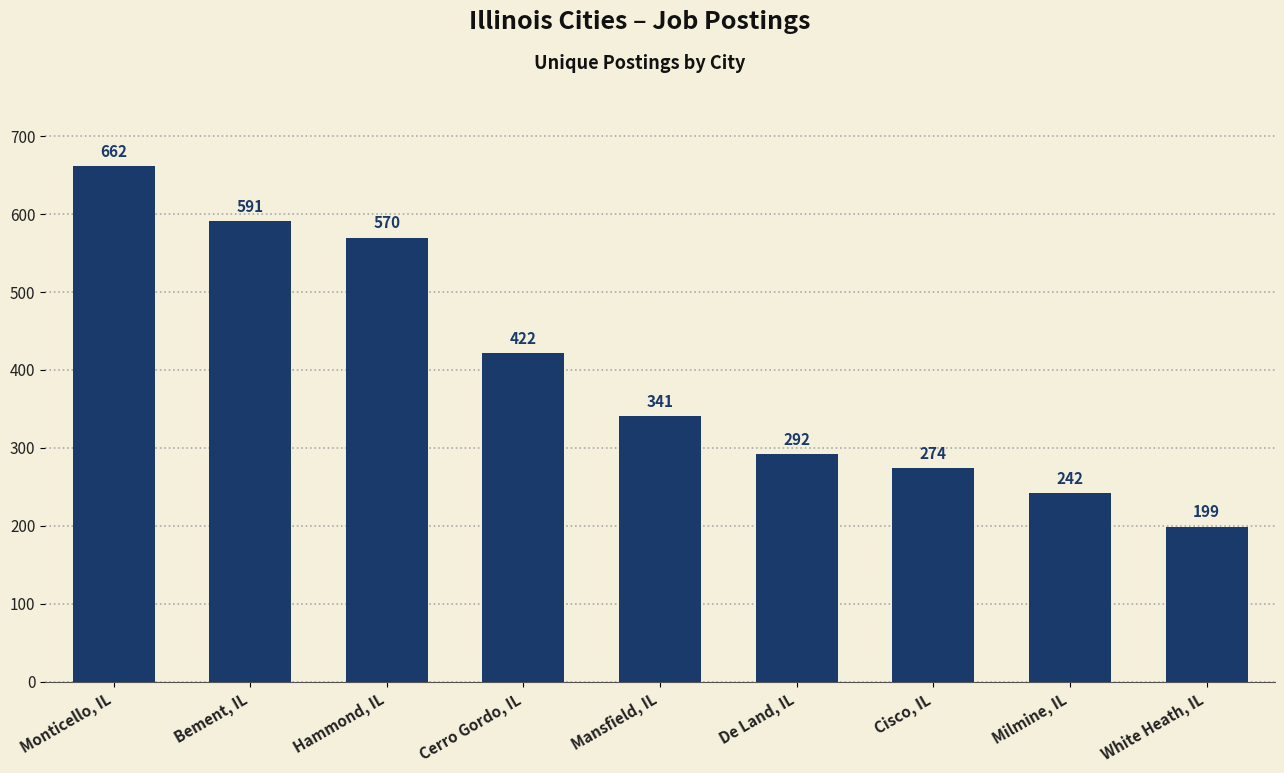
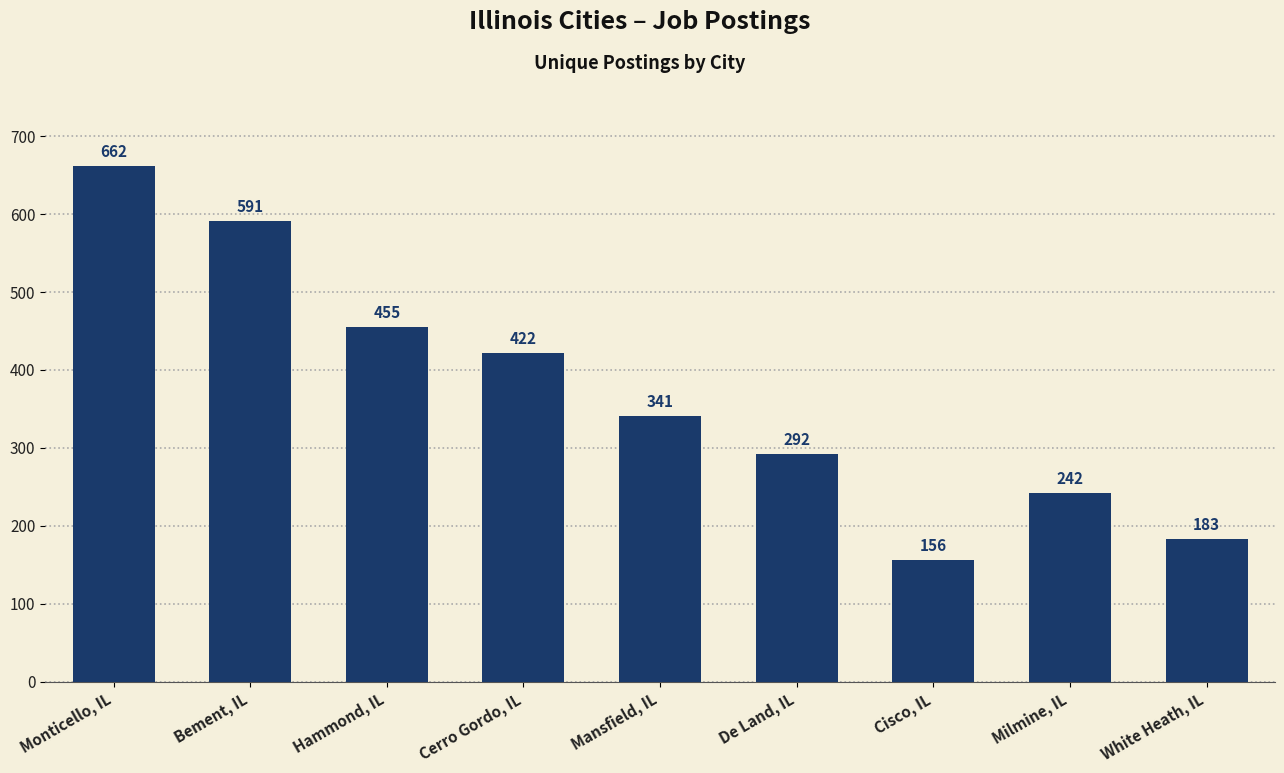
Hammond, IL: 570 -> 455
Cisco, IL: 274 -> 156
White Heath, IL: 199 -> 183
